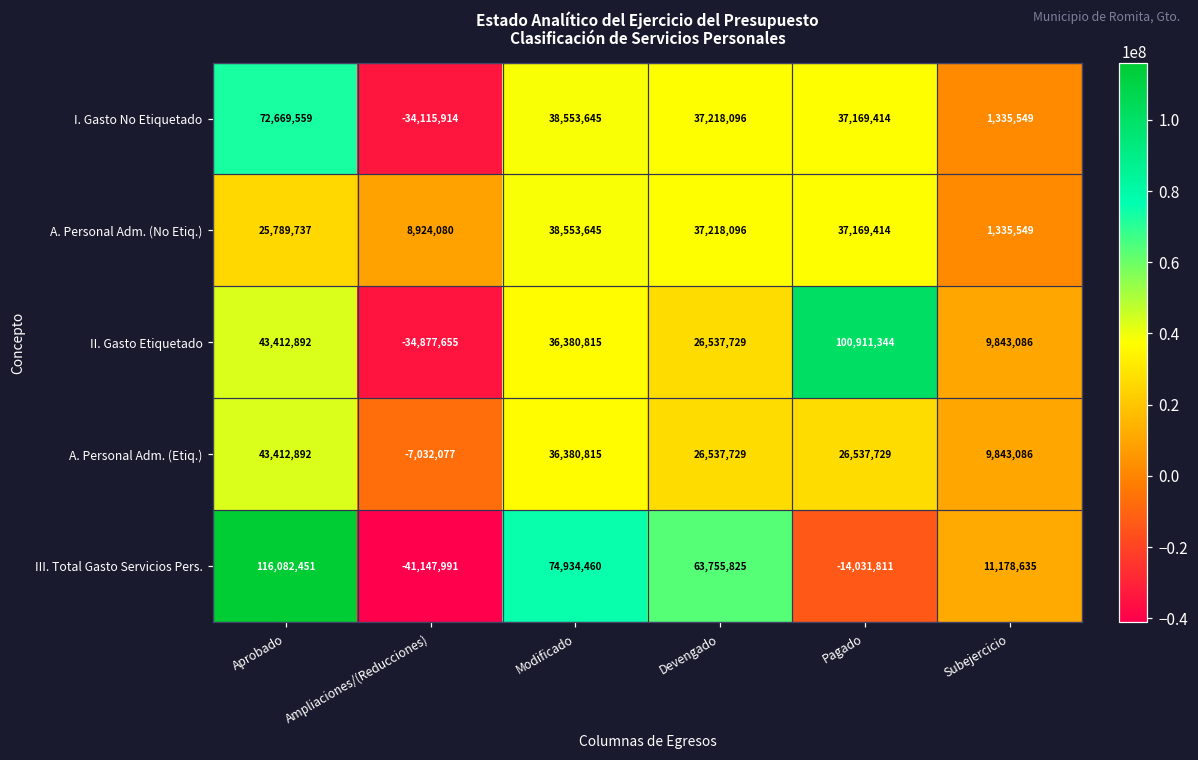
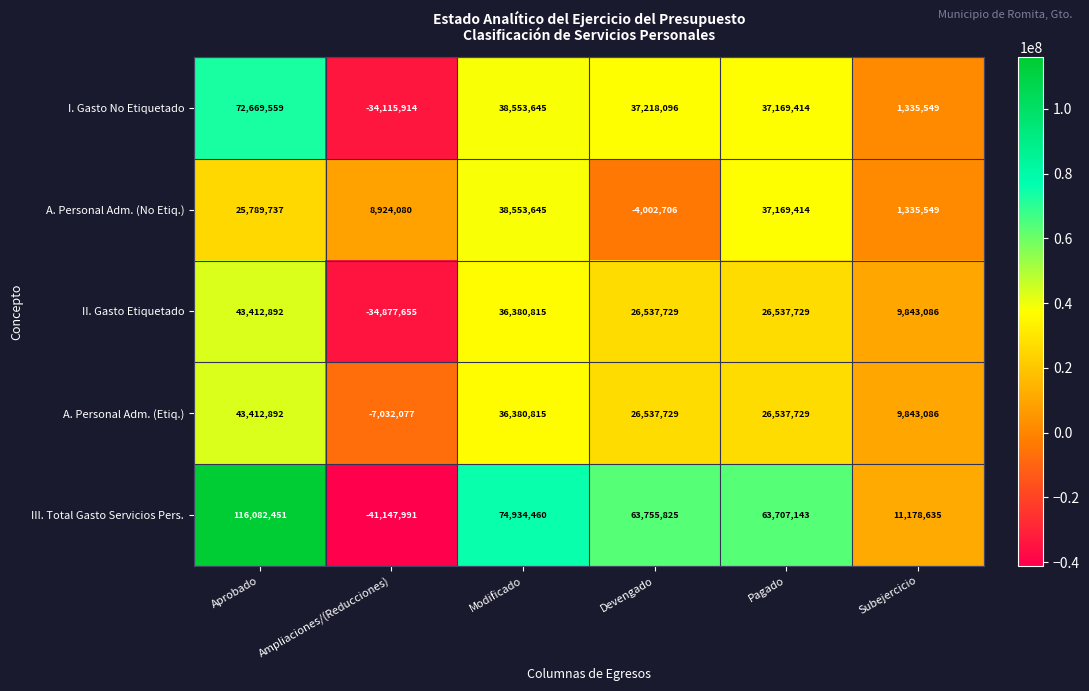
A. Personal Adm. (No Etiq.), Devengado: 37,218,096 -> -4,002,706
II. Gasto Etiquetado, Pagado: 100,911,344 -> 26,537,729
III. Total Gasto Servicios Pers., Pagado: -14,031,811 -> 63,707,143
